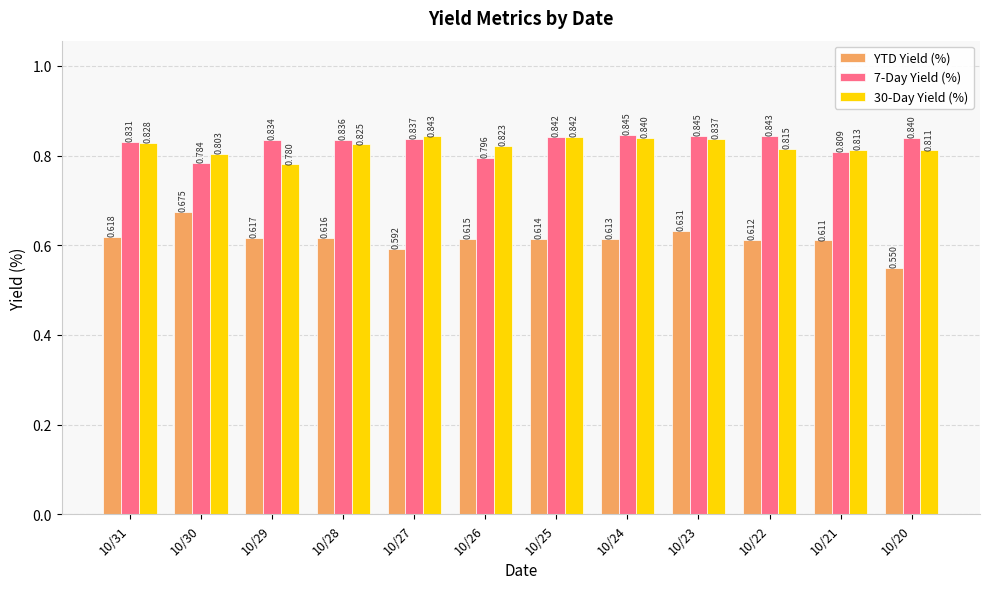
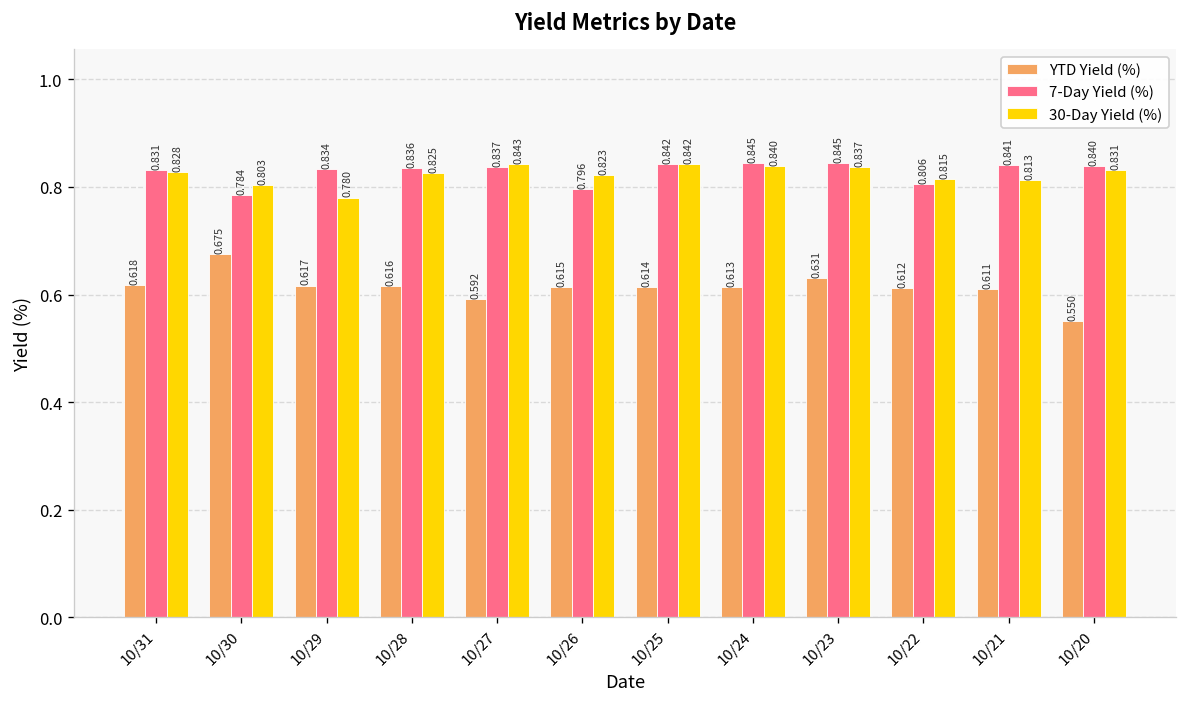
7-Day Yield (%), 10/22: 0.843 -> 0.806
7-Day Yield (%), 10/21: 0.809 -> 0.841
30-Day Yield (%), 10/20: 0.811 -> 0.831
